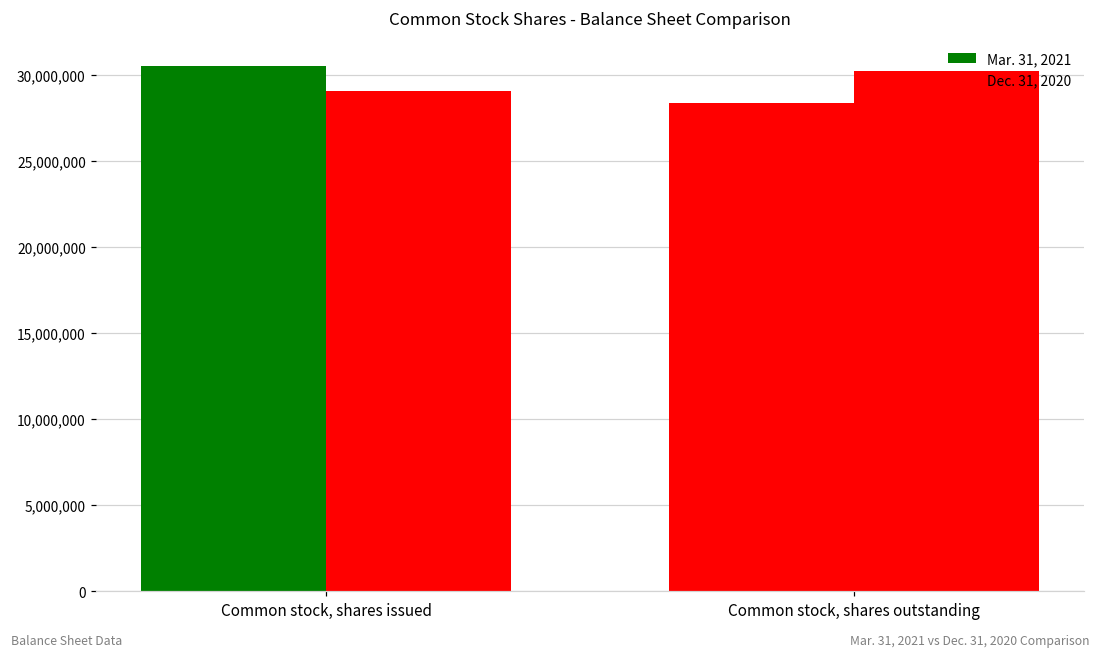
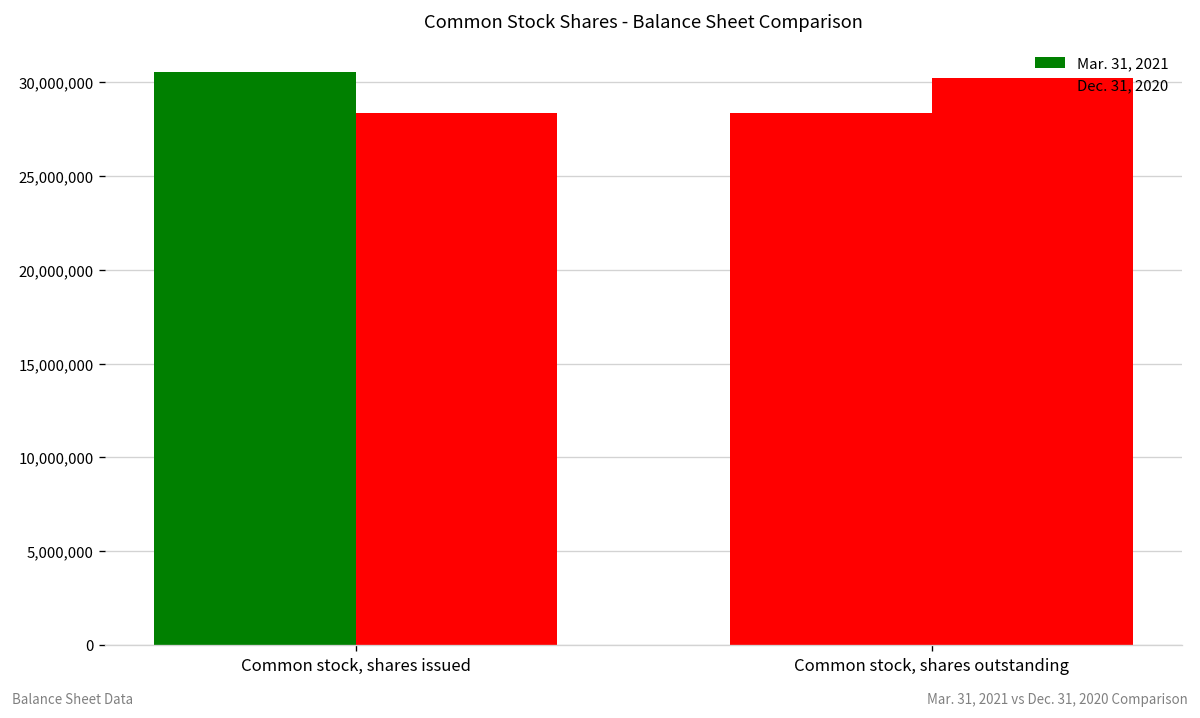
Dec. 31, 2020, Common stock, shares issued: 29,100,000 -> 28,400,000
